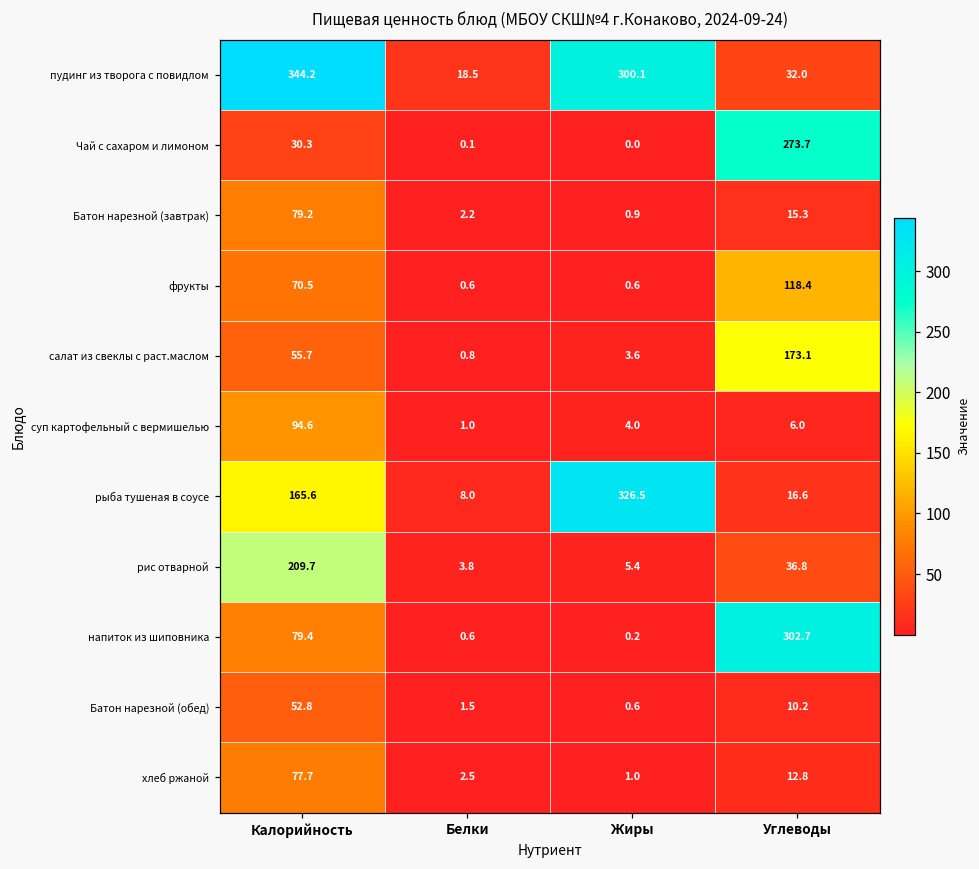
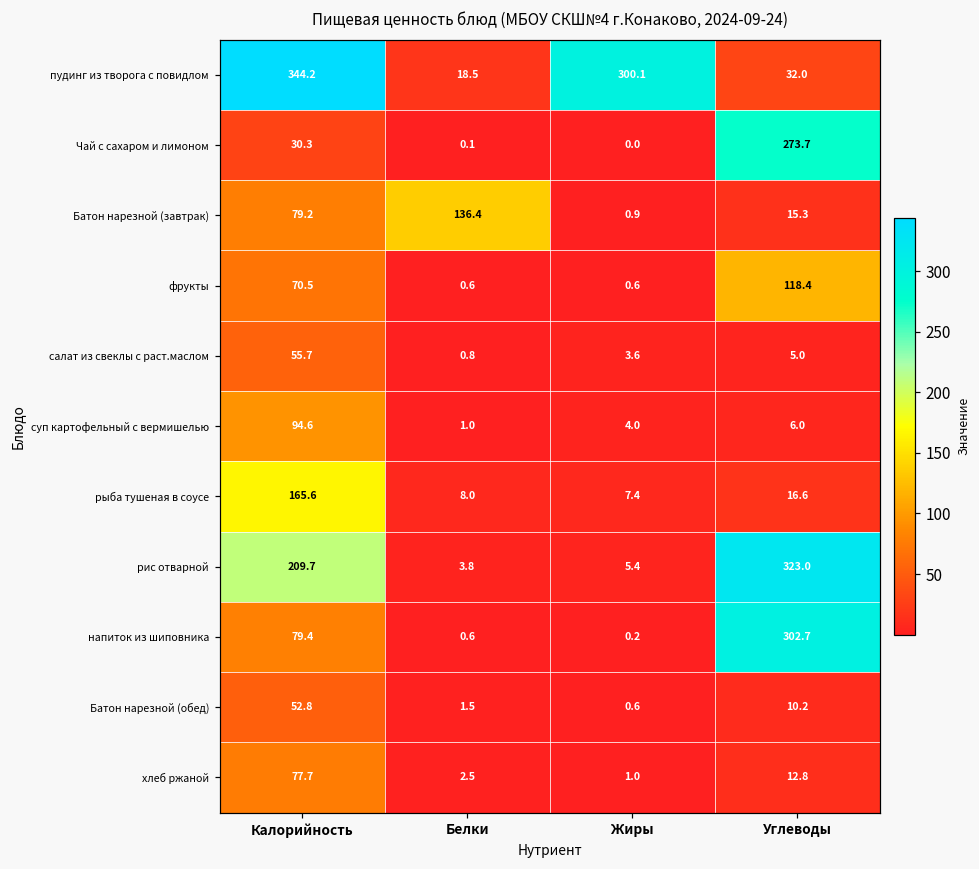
Батон нарезной (завтрак), Белки: 2.2 -> 136.4
салат из свеклы с раст.маслом, Углеводы: 173.1 -> 5.0
рыба тушеная в соусе, Жиры: 326.5 -> 7.4
рис отварной, Углеводы: 36.8 -> 323.0
